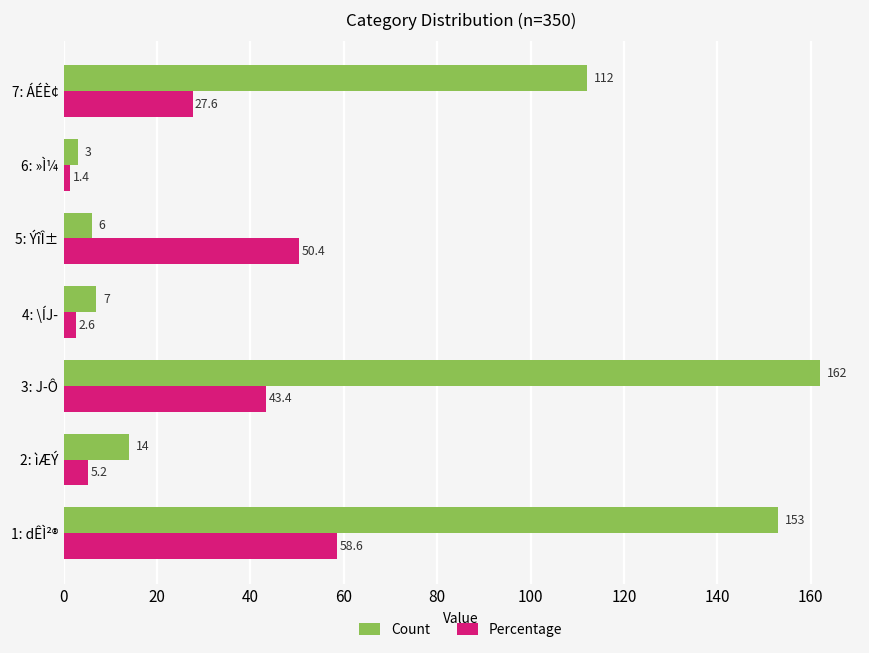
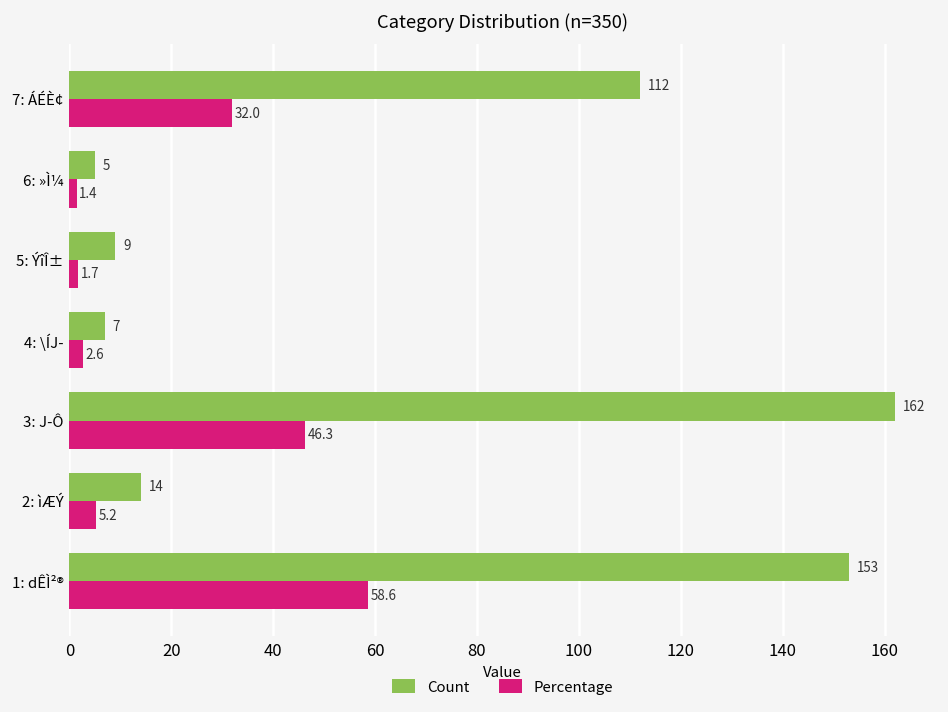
Percentage, 7: ÁÉÈ¢: 27.6 -> 32.0
Count, 6: »Ì¼: 3 -> 5
Count, 5: ÝîÎ±: 6 -> 9
Percentage, 5: ÝîÎ±: 50.4 -> 1.7
Percentage, 3: J­Ô: 43.4 -> 46.3
